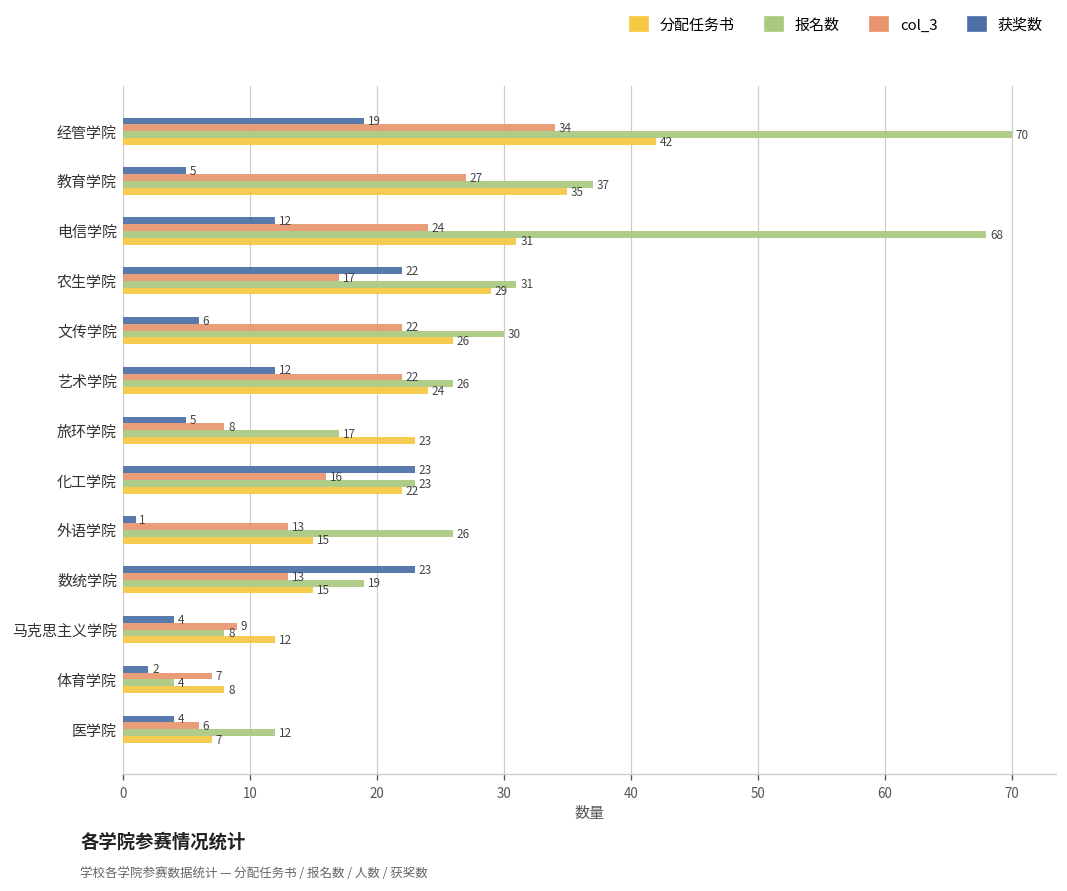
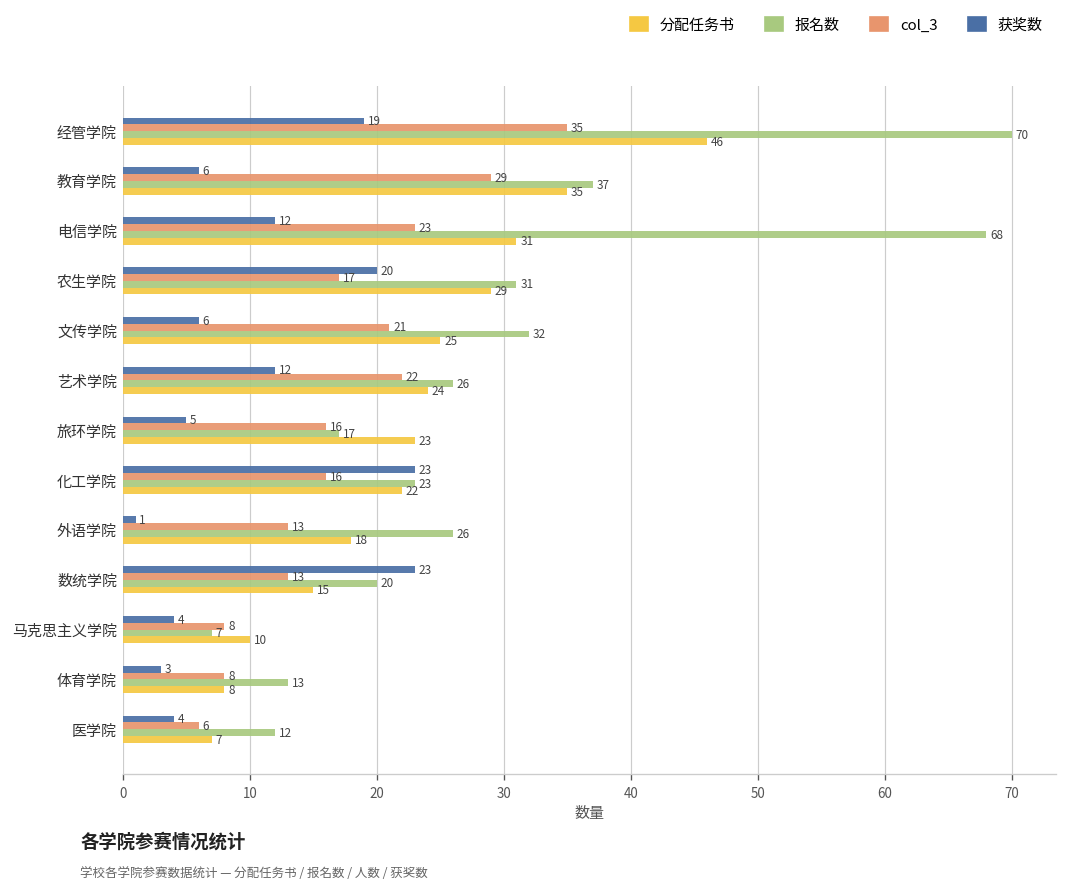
col_3, 经管学院: 34 -> 35
分配任务书, 经管学院: 42 -> 46
获奖数, 教育学院: 5 -> 6
col_3, 教育学院: 27 -> 29
col_3, 电信学院: 24 -> 23
获奖数, 农生学院: 22 -> 20
col_3, 文传学院: 22 -> 21
报名数, 文传学院: 30 -> 32
分配任务书, 文传学院: 26 -> 25
col_3, 旅环学院: 8 -> 16
分配任务书, 外语学院: 15 -> 18
报名数, 数统学院: 19 -> 20
col_3, 马克思主义学院: 9 -> 8
报名数, 马克思主义学院: 8 -> 7
分配任务书, 马克思主义学院: 12 -> 10
获奖数, 体育学院: 2 -> 3
col_3, 体育学院: 7 -> 8
报名数, 体育学院: 4 -> 13
